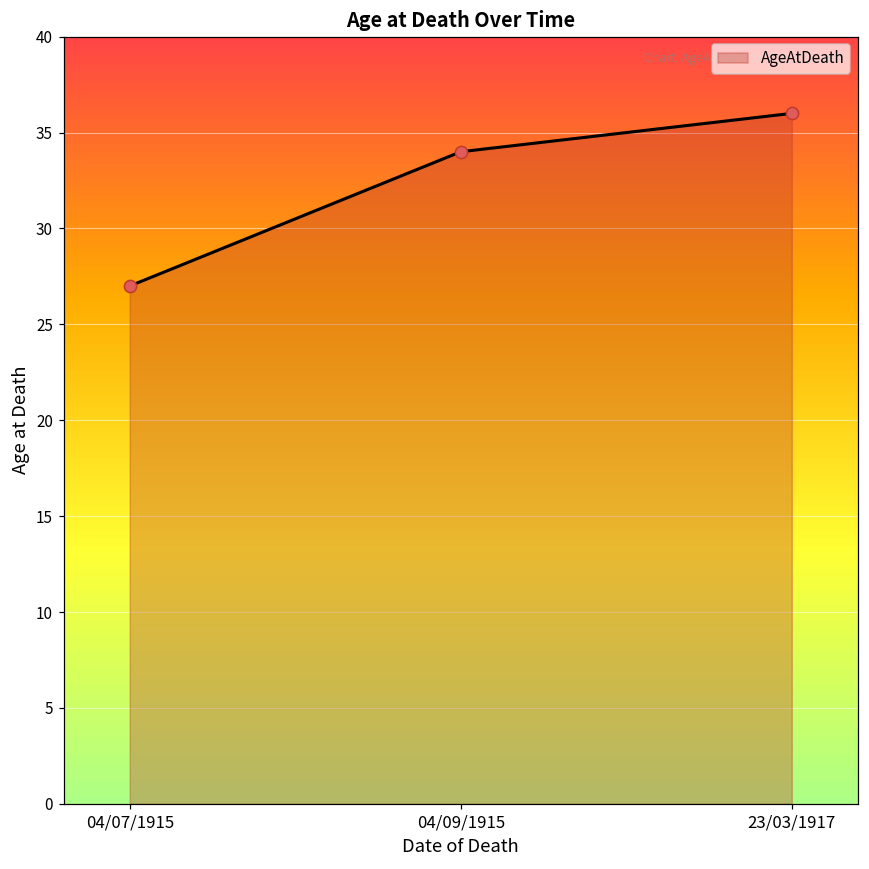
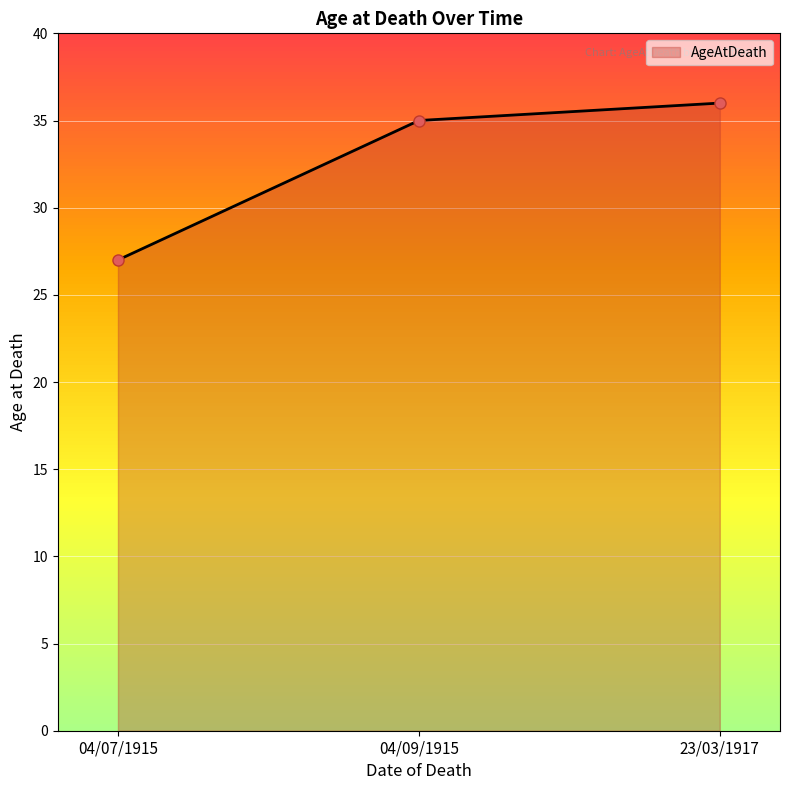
04/09/1915: 34 -> 35
